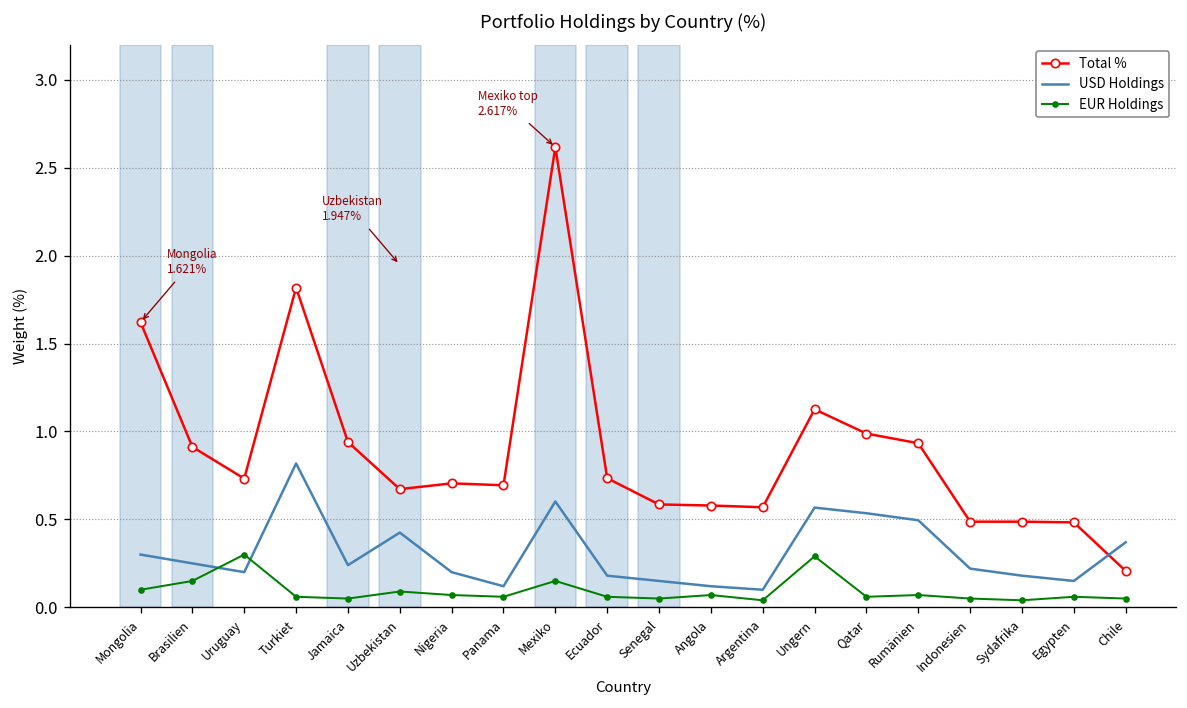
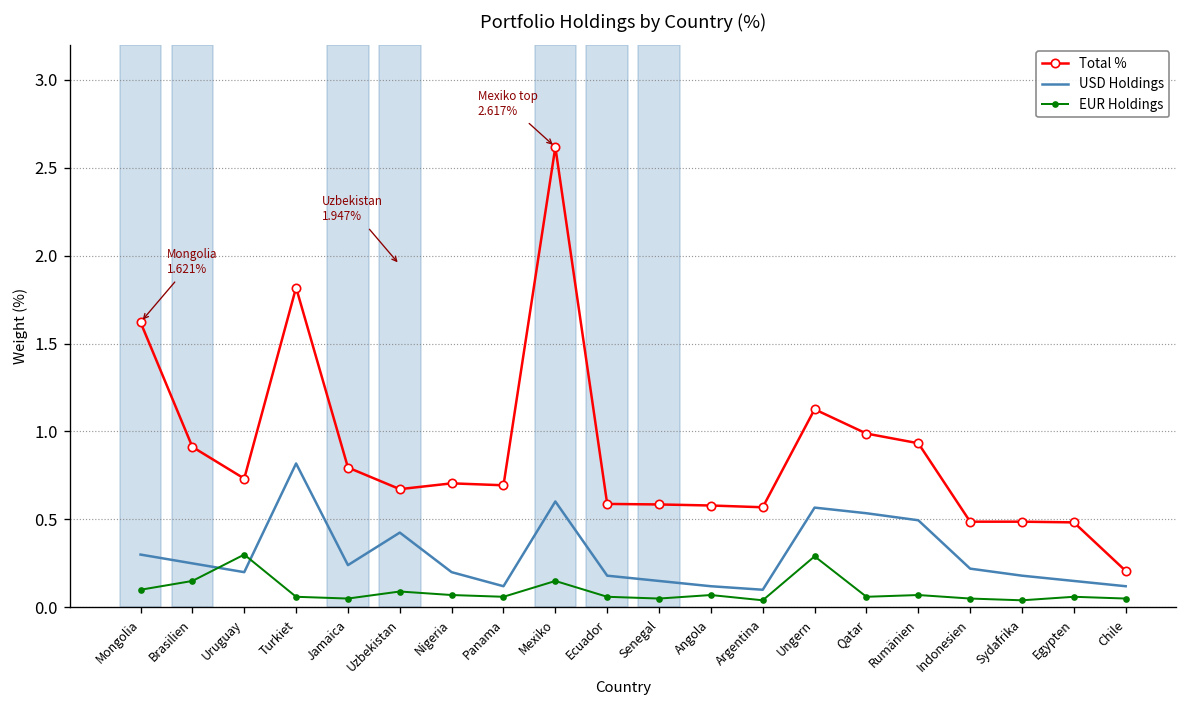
Total %, Jamaica: 0.94 -> 0.80
Total %, Ecuador: 0.73 -> 0.59
USD Holdings, Chile: 0.37 -> 0.12
